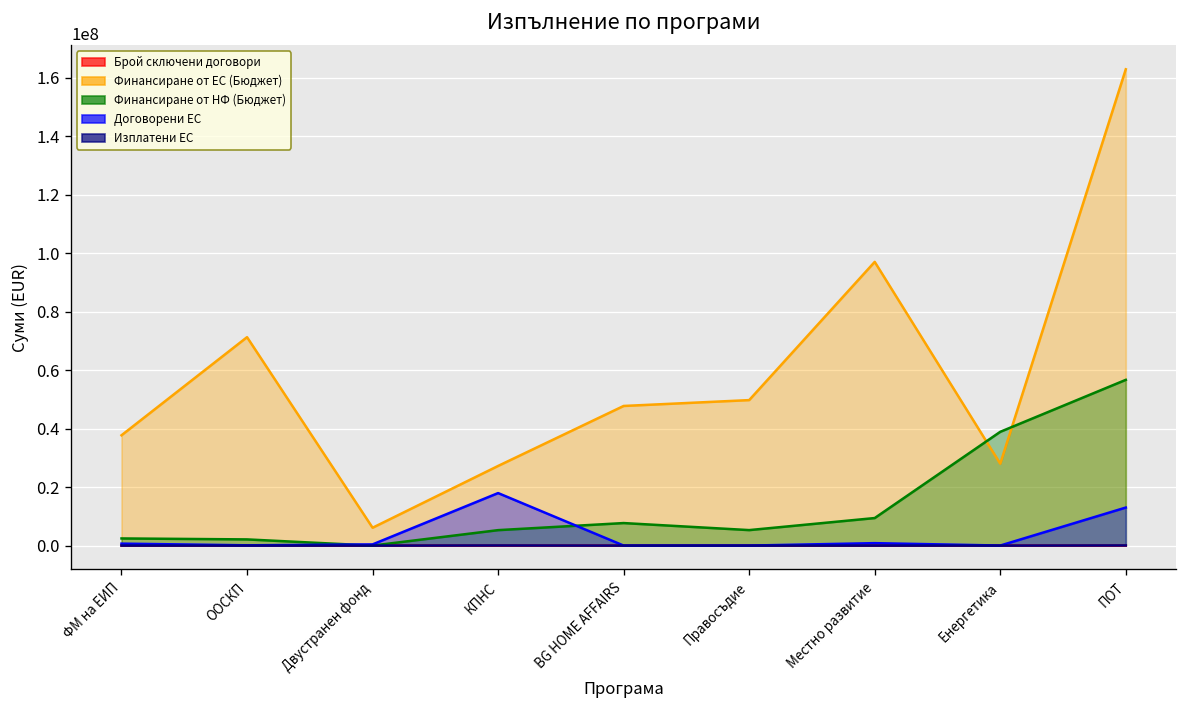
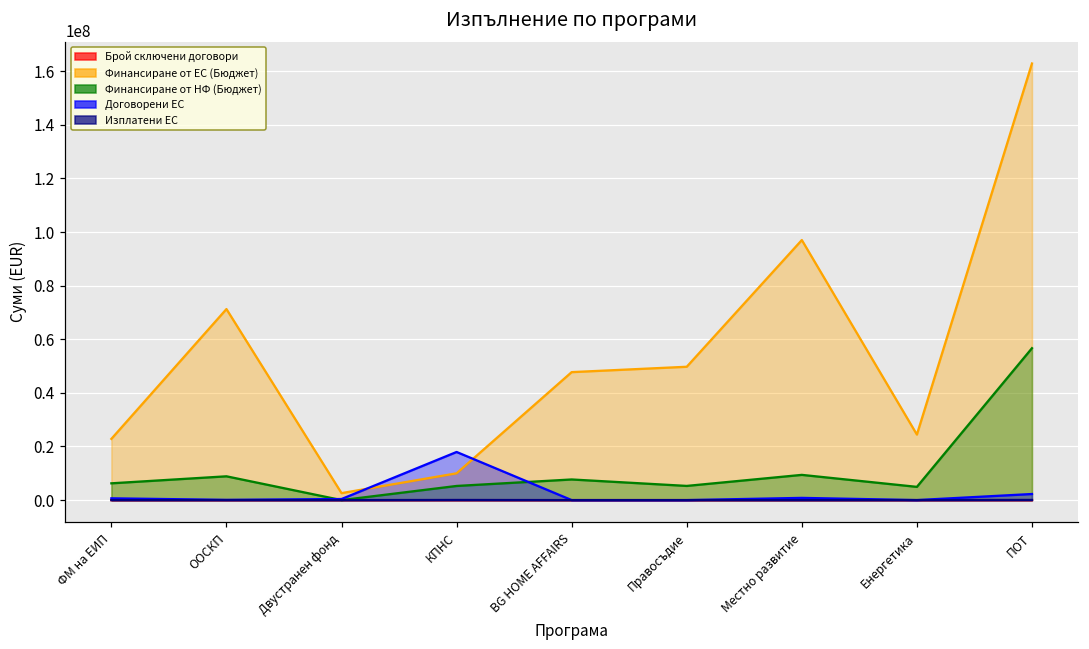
Финансиране от ЕС (Бюджет), ФМ на ЕИП: 38000000 -> 23000000
Финансиране от НФ (Бюджет), ФМ на ЕИП: 2000000 -> 6000000
Финансиране от НФ (Бюджет), ООСКП: 2000000 -> 9000000
Финансиране от ЕС (Бюджет), Двустранен фонд: 6000000 -> 3000000
Финансиране от ЕС (Бюджет), КПНС: 27000000 -> 10000000
Финансиране от ЕС (Бюджет), Енергетика: 28000000 -> 24000000
Финансиране от НФ (Бюджет), Енергетика: 39000000 -> 5000000
Договорени ЕС, ПОТ: 13000000 -> 2000000
